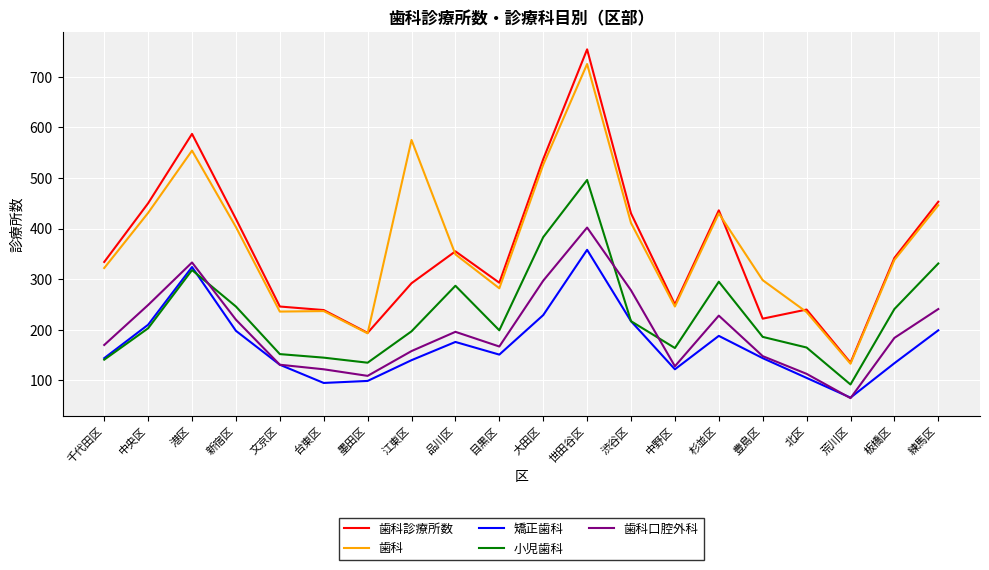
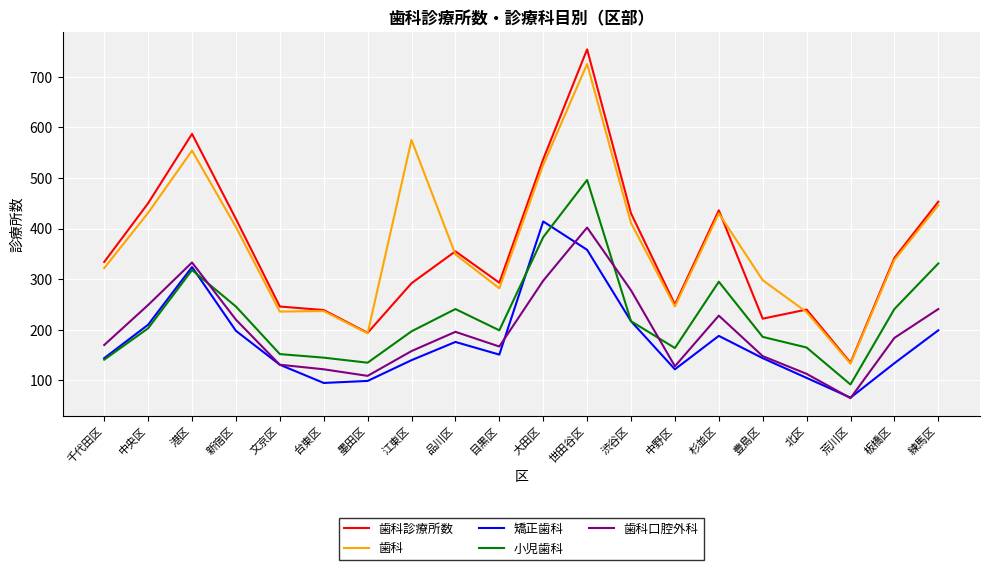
小児歯科, 品川区: 290 -> 240
矯正歯科, 大田区: 230 -> 410
